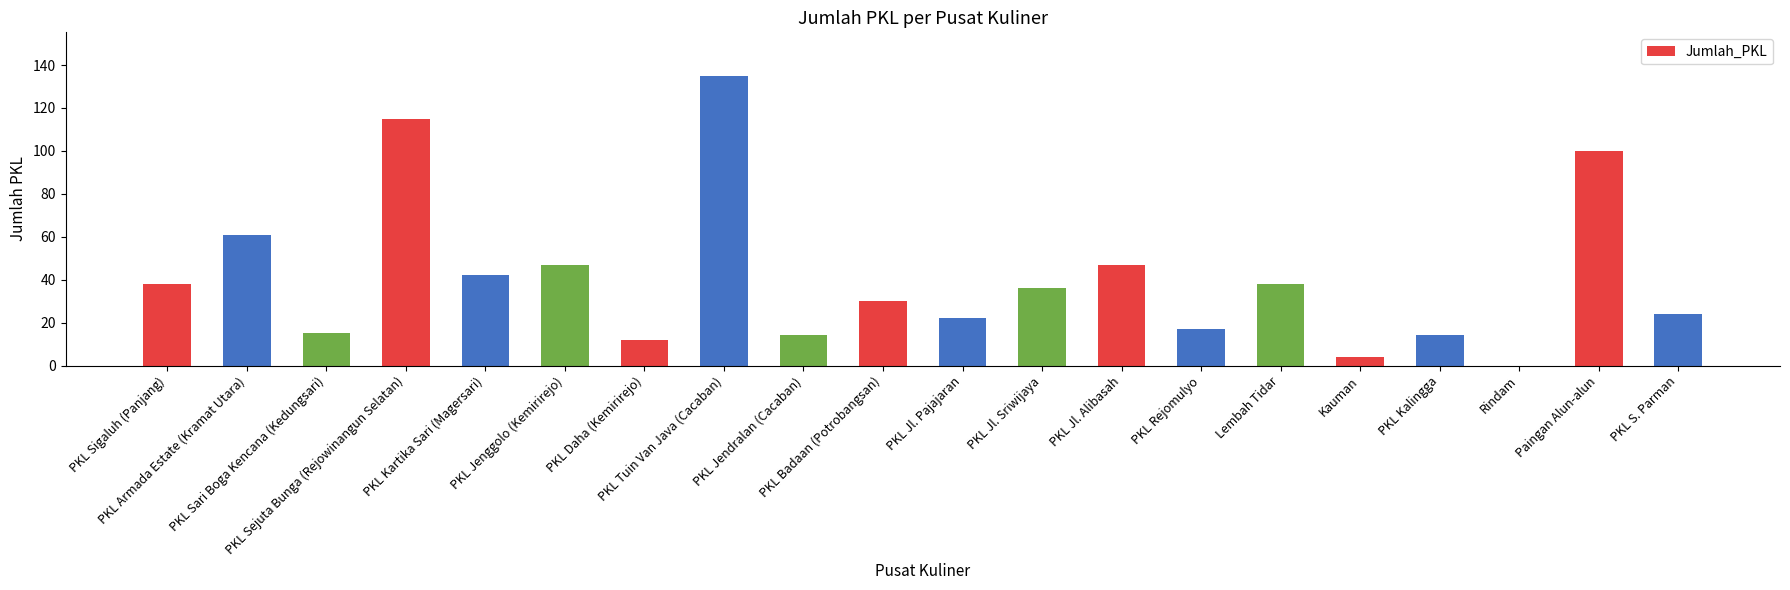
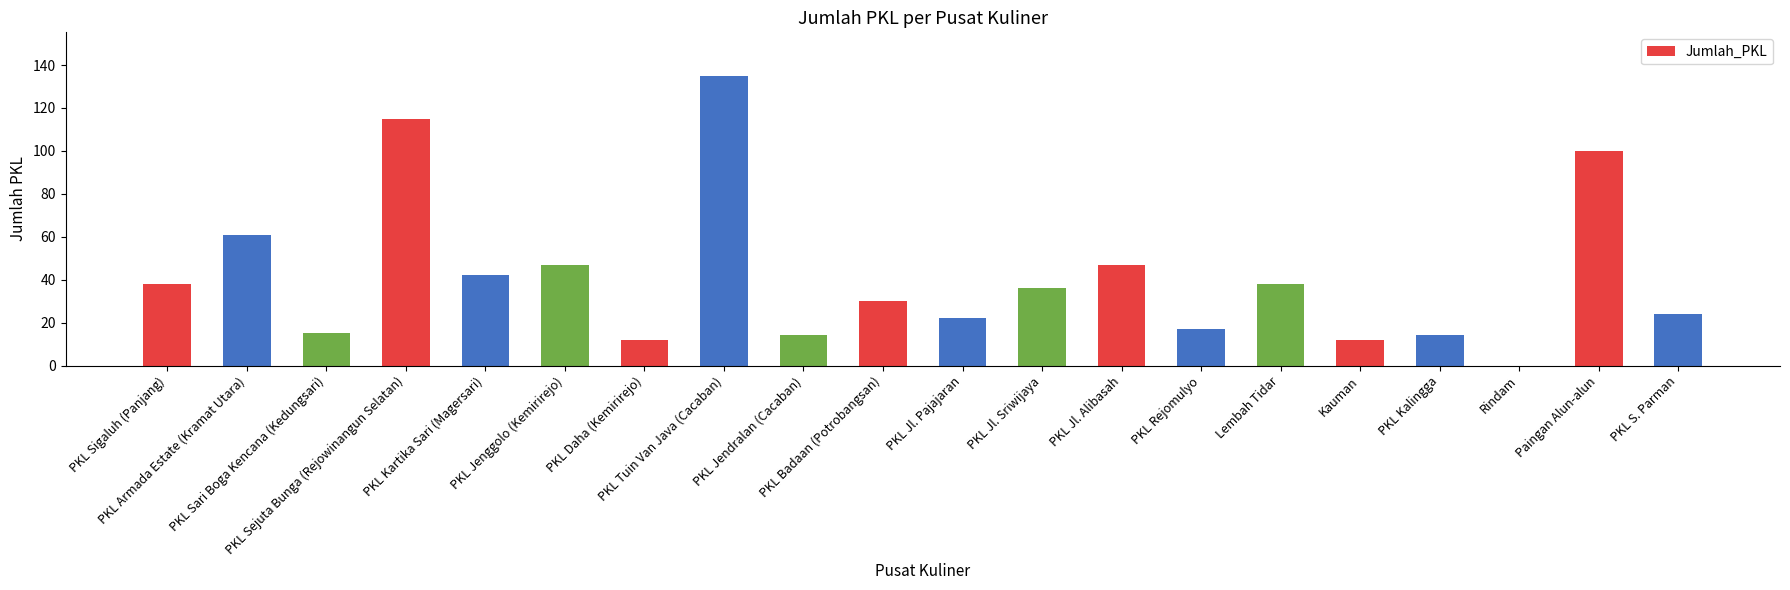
Kauman: 4 -> 12
